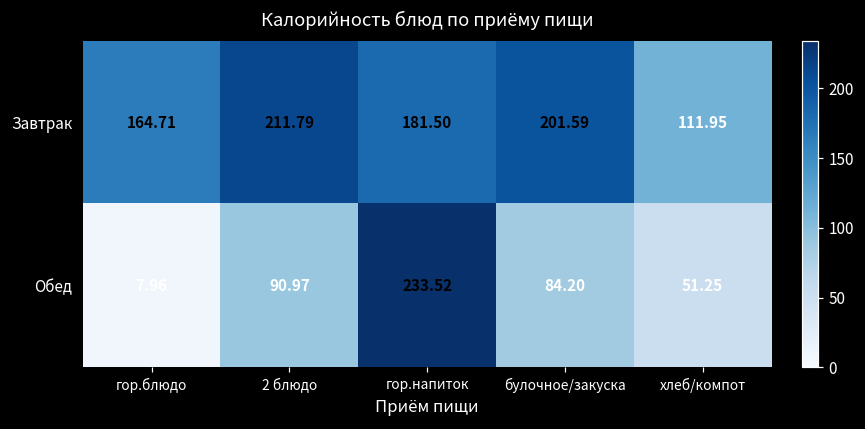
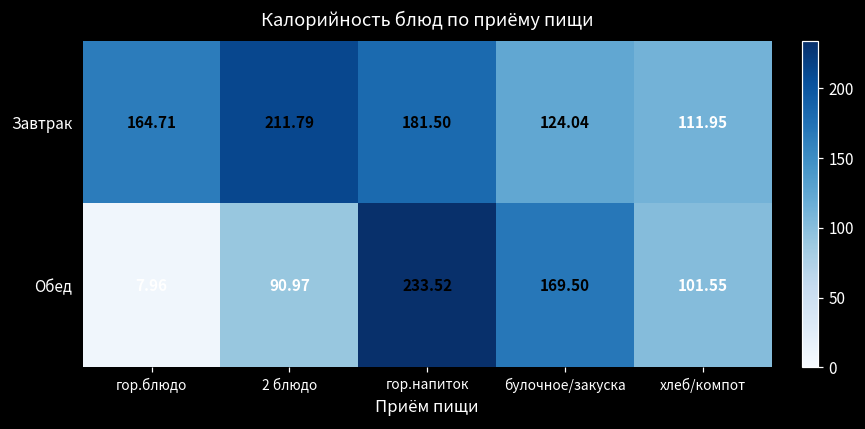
Завтрак, булочное/закуска: 201.59 -> 124.04
Обед, булочное/закуска: 84.20 -> 169.50
Обед, хлеб/компот: 51.25 -> 101.55
